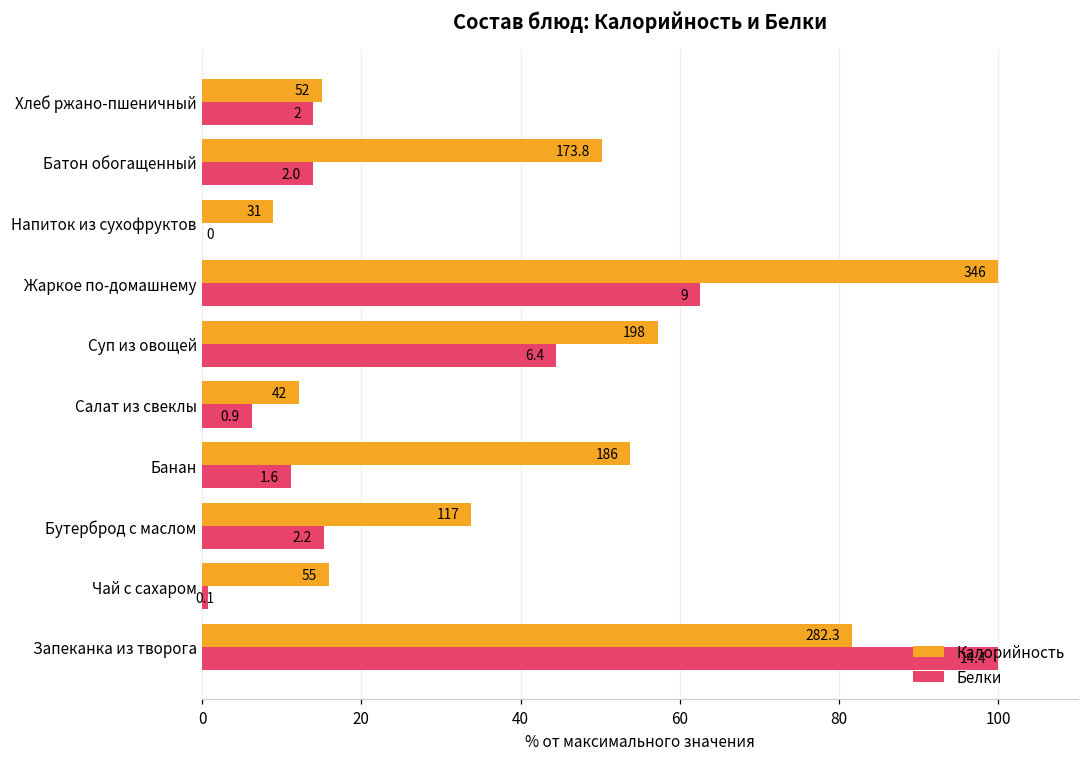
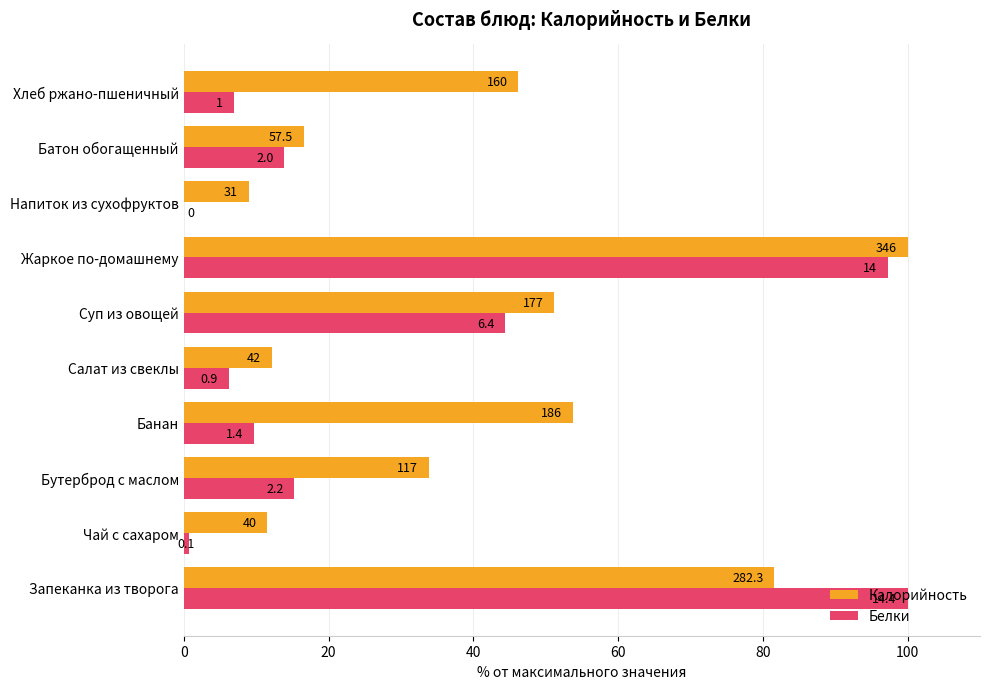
Калорийность, Хлеб ржано-пшеничный: 52 -> 160
Белки, Хлеб ржано-пшеничный: 2 -> 1
Калорийность, Батон обогащенный: 173.8 -> 57.5
Белки, Жаркое по-домашнему: 9 -> 14
Калорийность, Суп из овощей: 198 -> 177
Белки, Банан: 1.6 -> 1.4
Калорийность, Чай с сахаром: 55 -> 40
